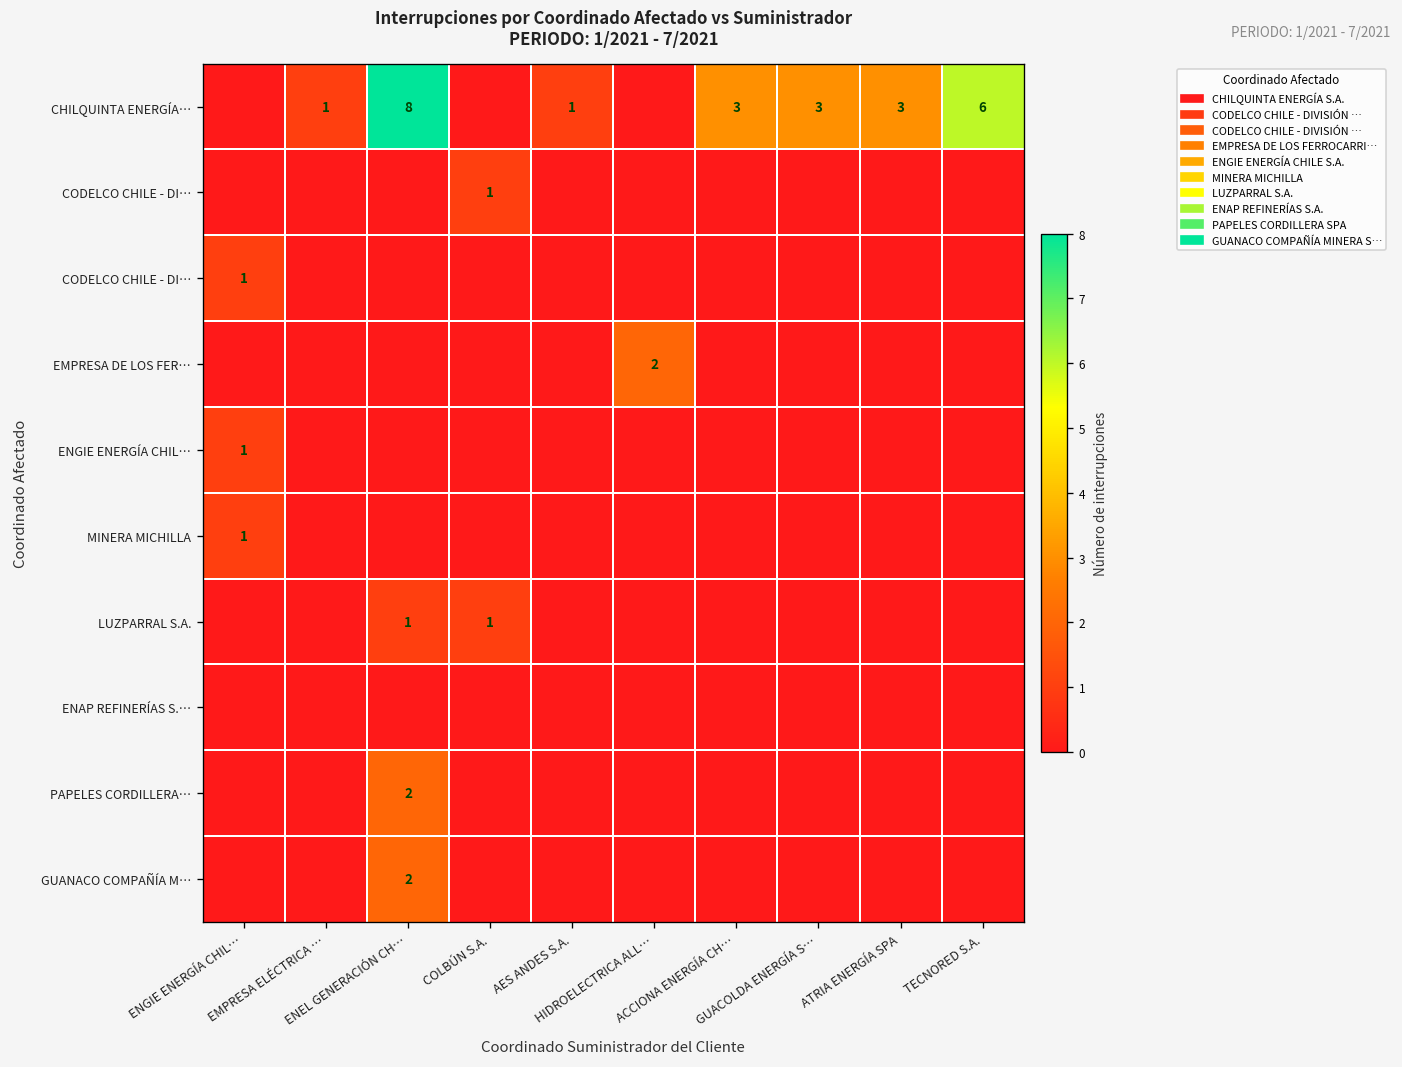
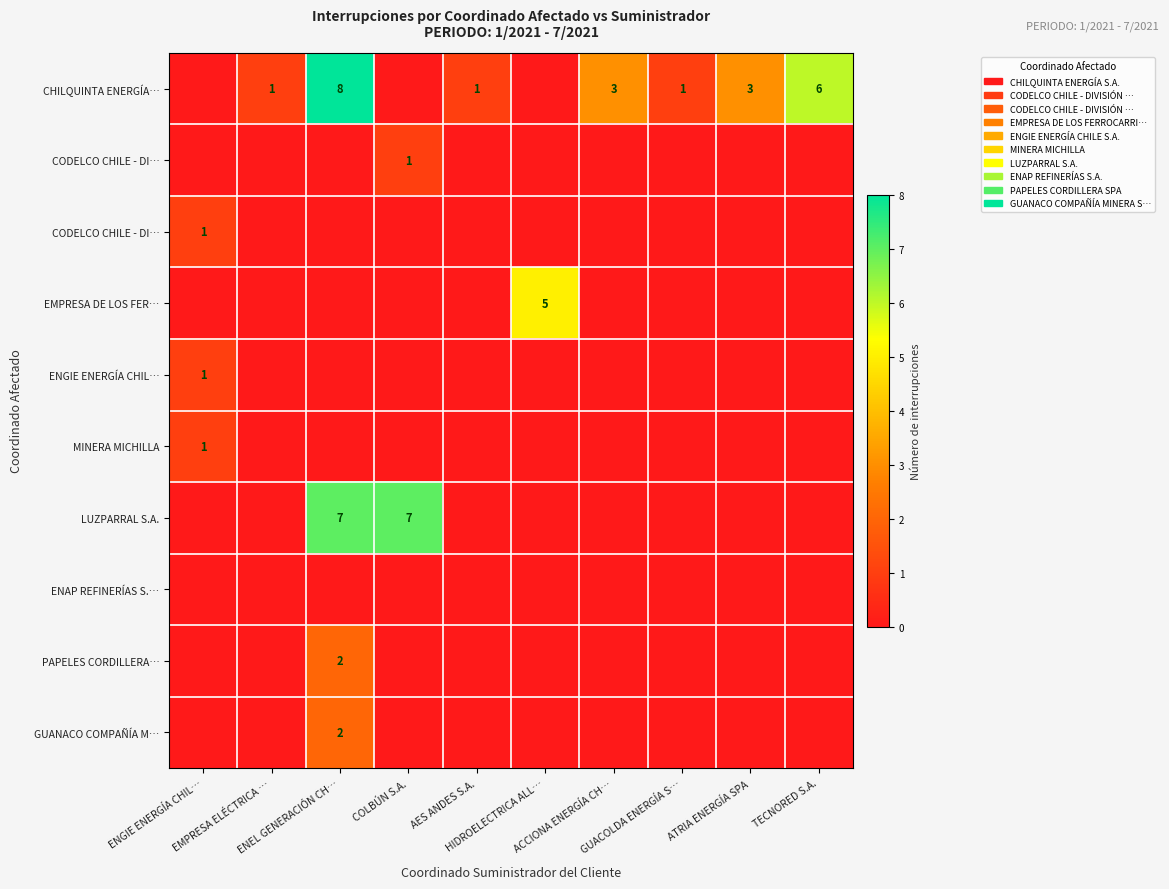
CHILQUINTA ENERGÍA…, GUACOLDA ENERGÍA S…: 3 -> 1
EMPRESA DE LOS FER…, HIDROELECTRICA ALL…: 2 -> 5
LUZPARRAL S.A., ENEL GENERACIÓN CH…: 1 -> 7
LUZPARRAL S.A., COLBÚN S.A.: 1 -> 7
